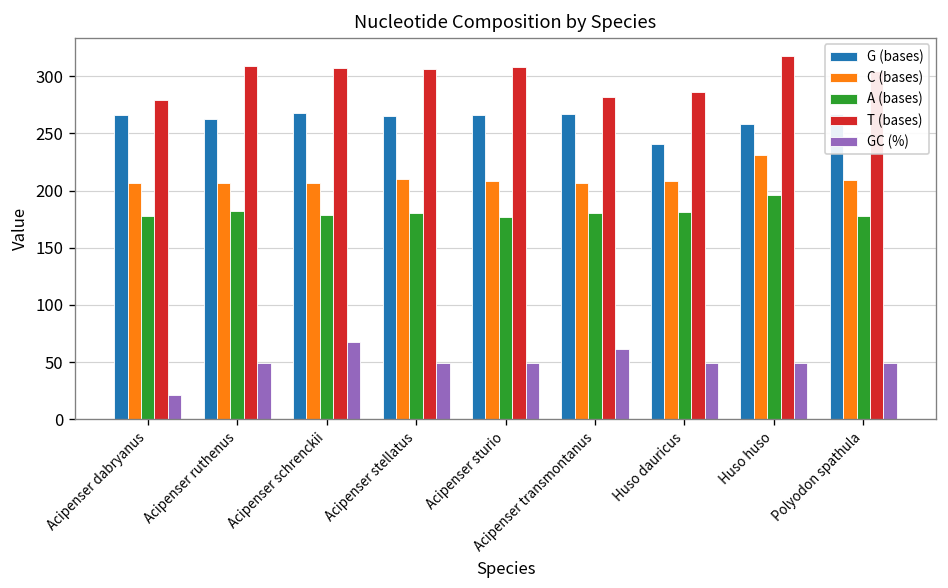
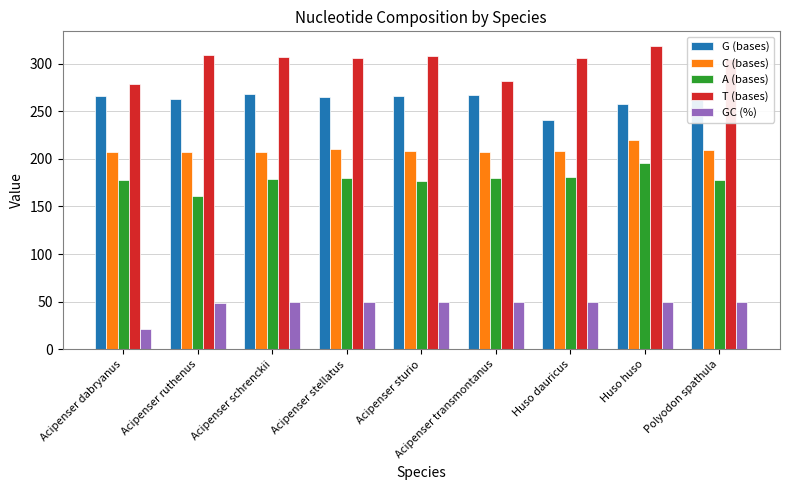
A (bases), Acipenser ruthenus: 180 -> 160
GC (%), Acipenser schrenckii: 70 -> 50
GC (%), Acipenser transmontanus: 60 -> 50
T (bases), Huso dauricus: 290 -> 310
C (bases), Huso huso: 230 -> 220
